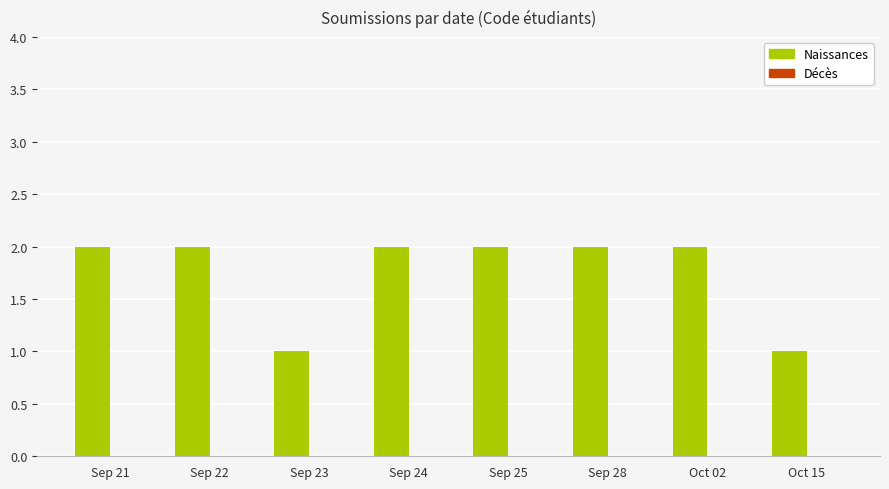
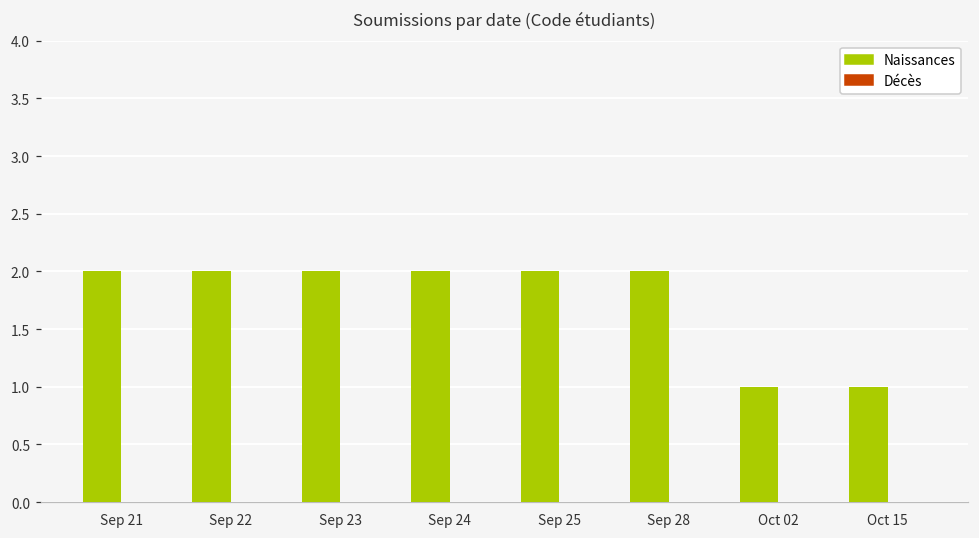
Naissances, Sep 23: 1 -> 2
Naissances, Oct 02: 2 -> 1
